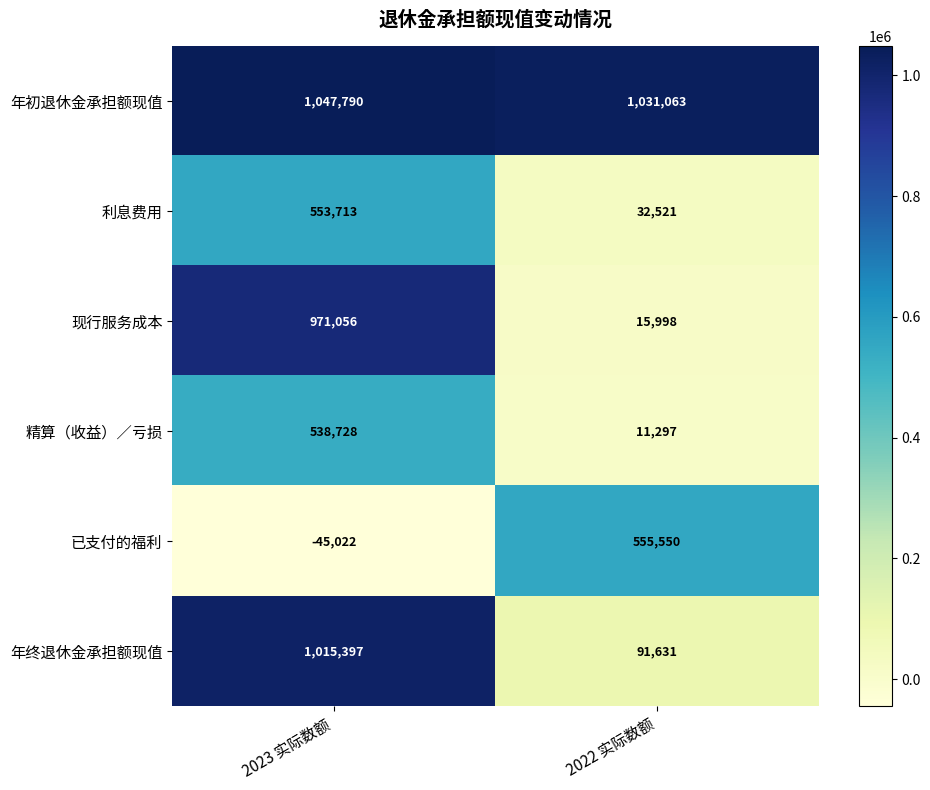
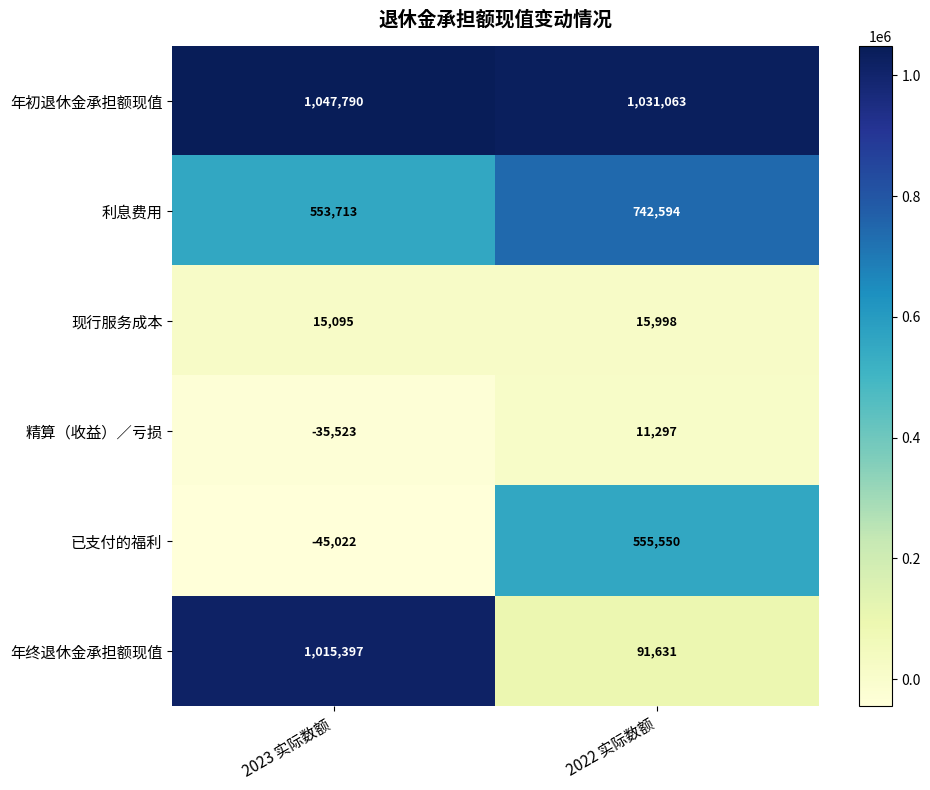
利息费用, 2022 实际数额: 32,521 -> 742,594
现行服务成本, 2023 实际数额: 971,056 -> 15,095
精算（收益）∕亏损, 2023 实际数额: 538,728 -> -35,523
